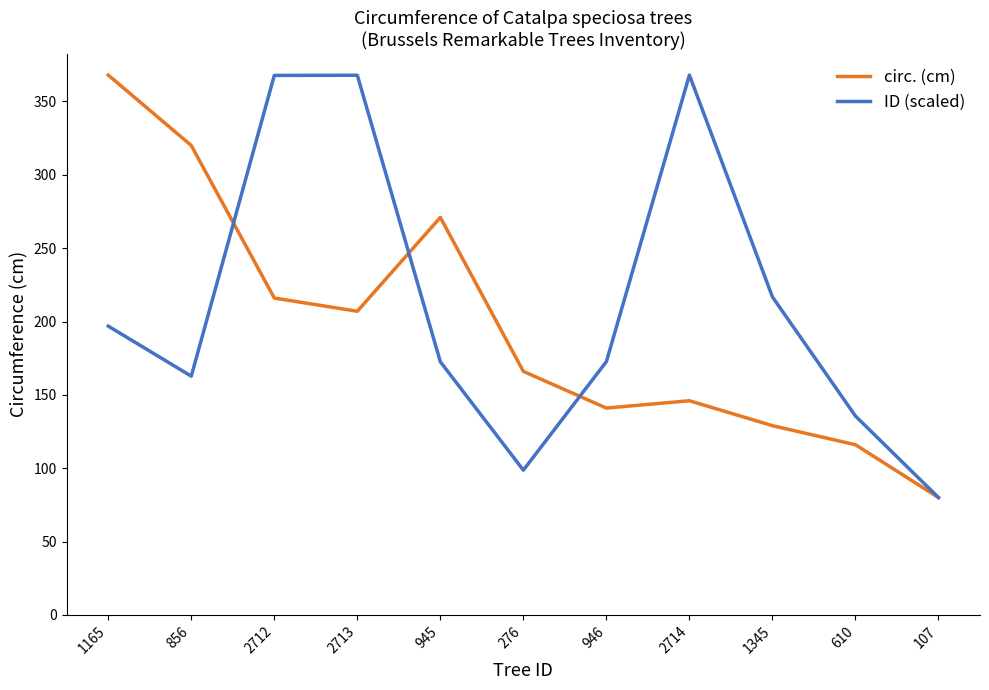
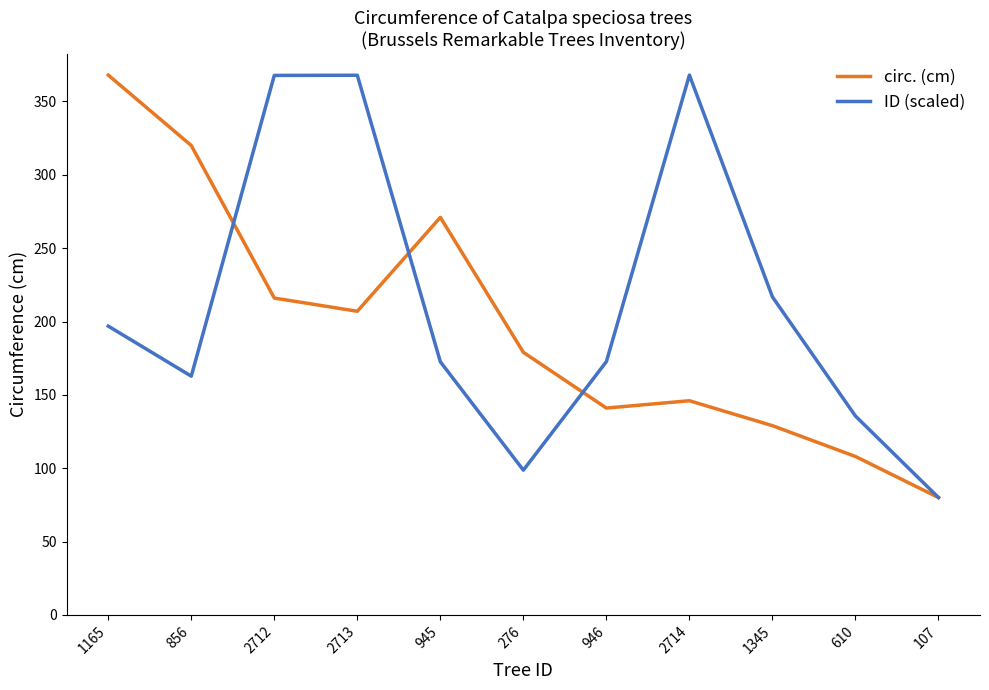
circ. (cm), 276: 166 -> 179
circ. (cm), 610: 116 -> 108
